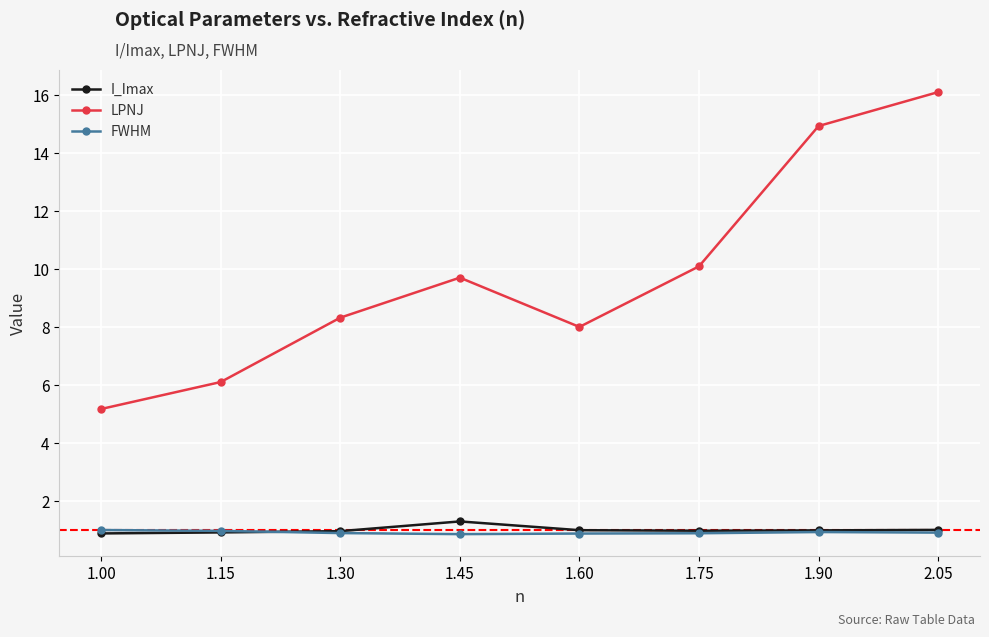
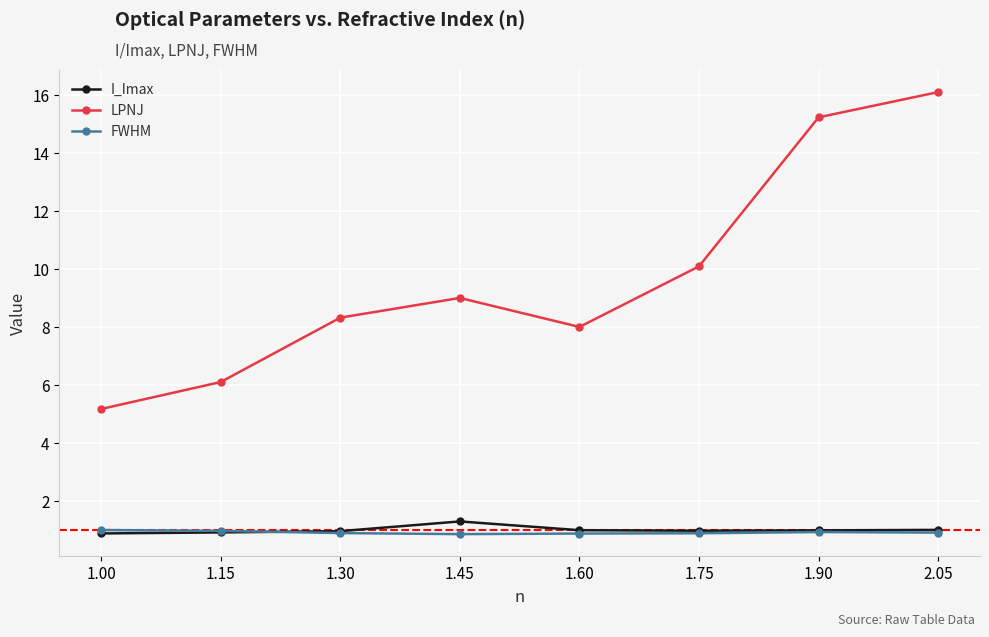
LPNJ, 1.45: 9.7 -> 9.0
LPNJ, 1.90: 14.9 -> 15.2
